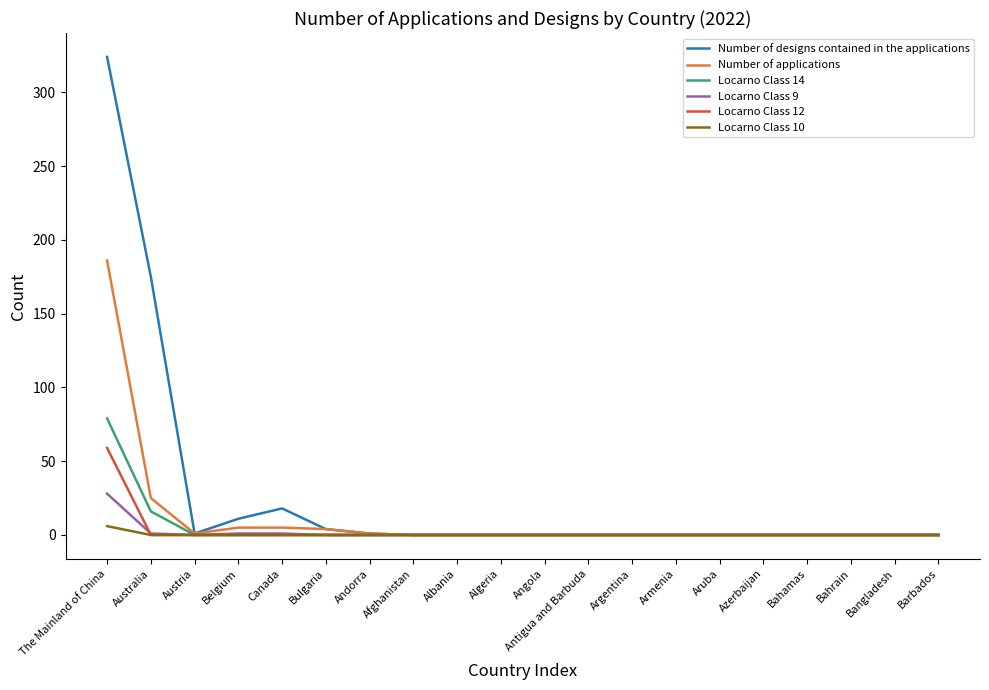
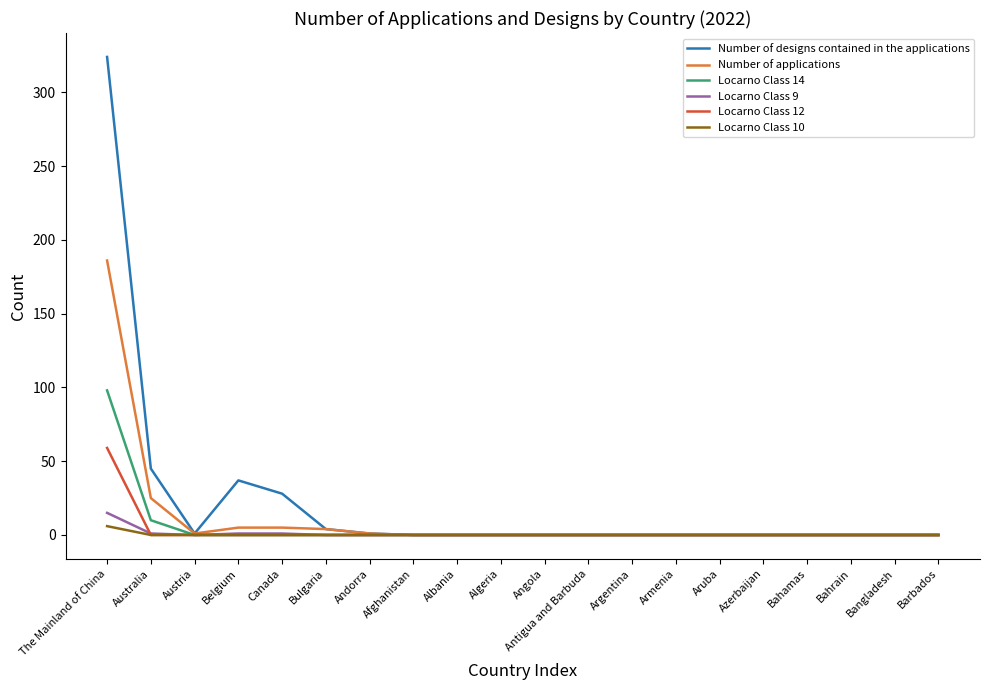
Locarno Class 14, The Mainland of China: 79 -> 98
Locarno Class 9, The Mainland of China: 28 -> 15
Number of designs contained in the applications, Australia: 175 -> 45
Locarno Class 14, Australia: 16 -> 10
Number of designs contained in the applications, Belgium: 11 -> 37
Number of designs contained in the applications, Canada: 18 -> 28
